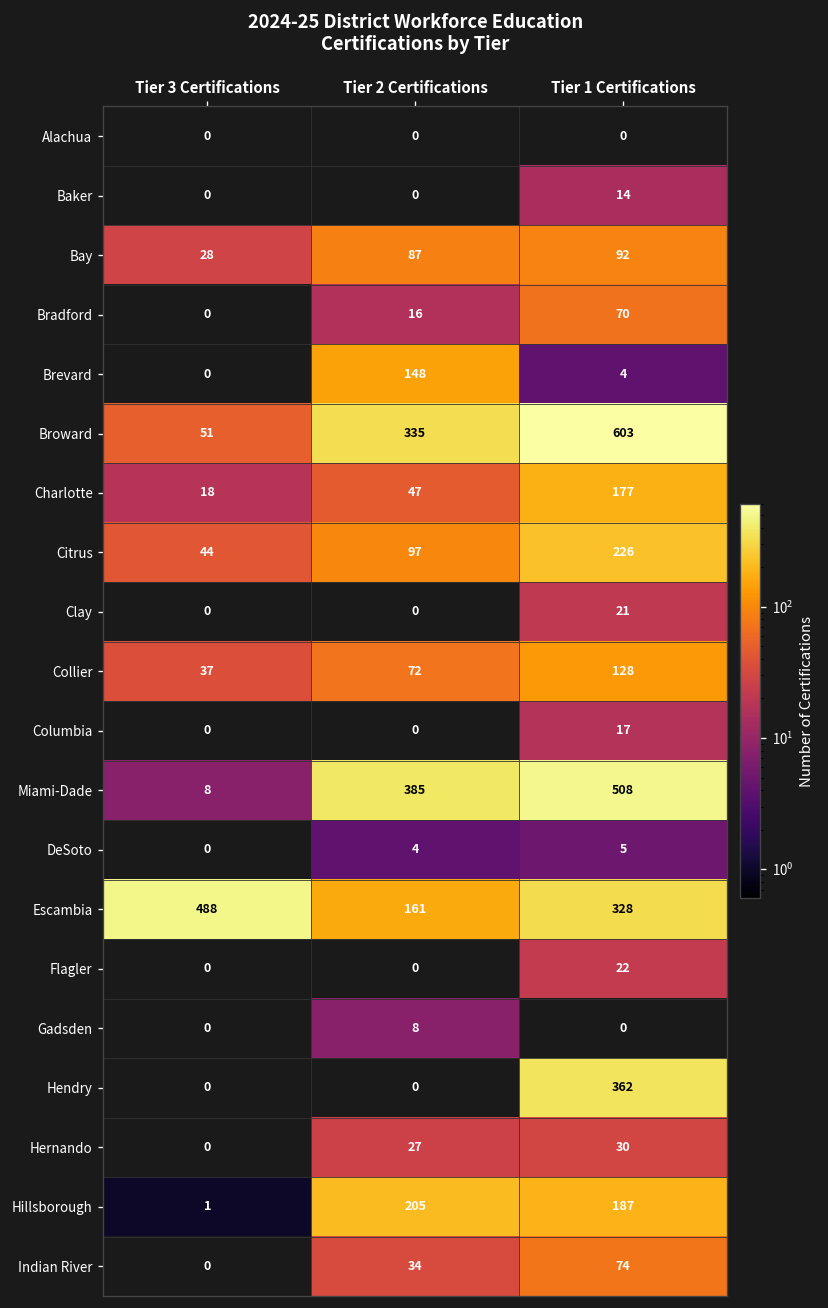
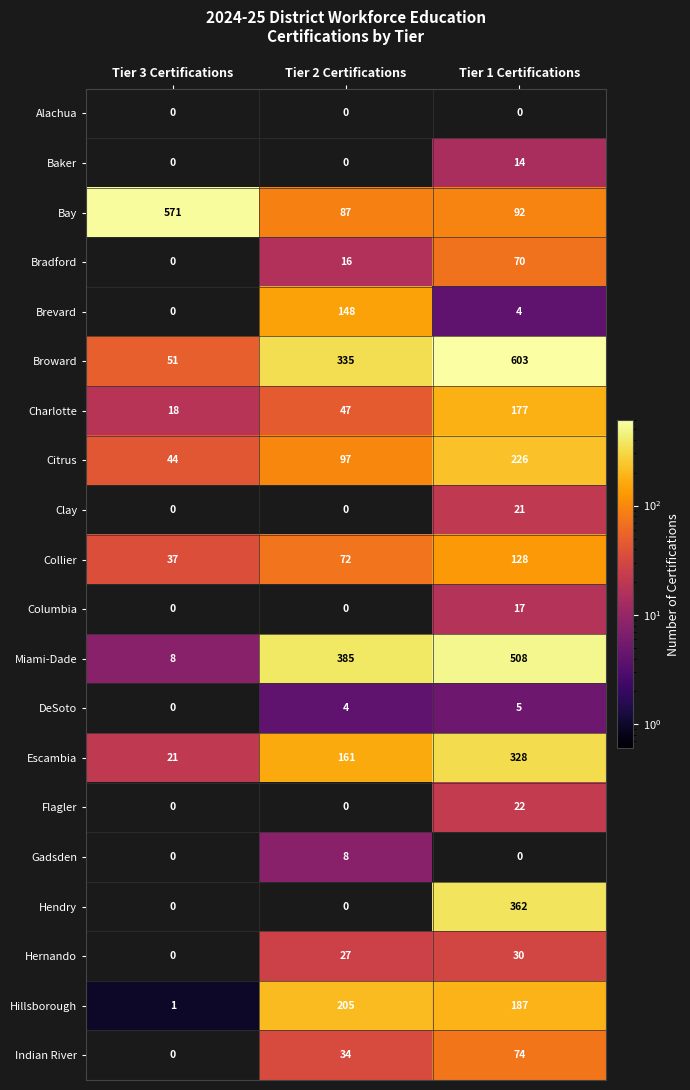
Bay, Tier 3 Certifications: 28 -> 571
Escambia, Tier 3 Certifications: 488 -> 21
